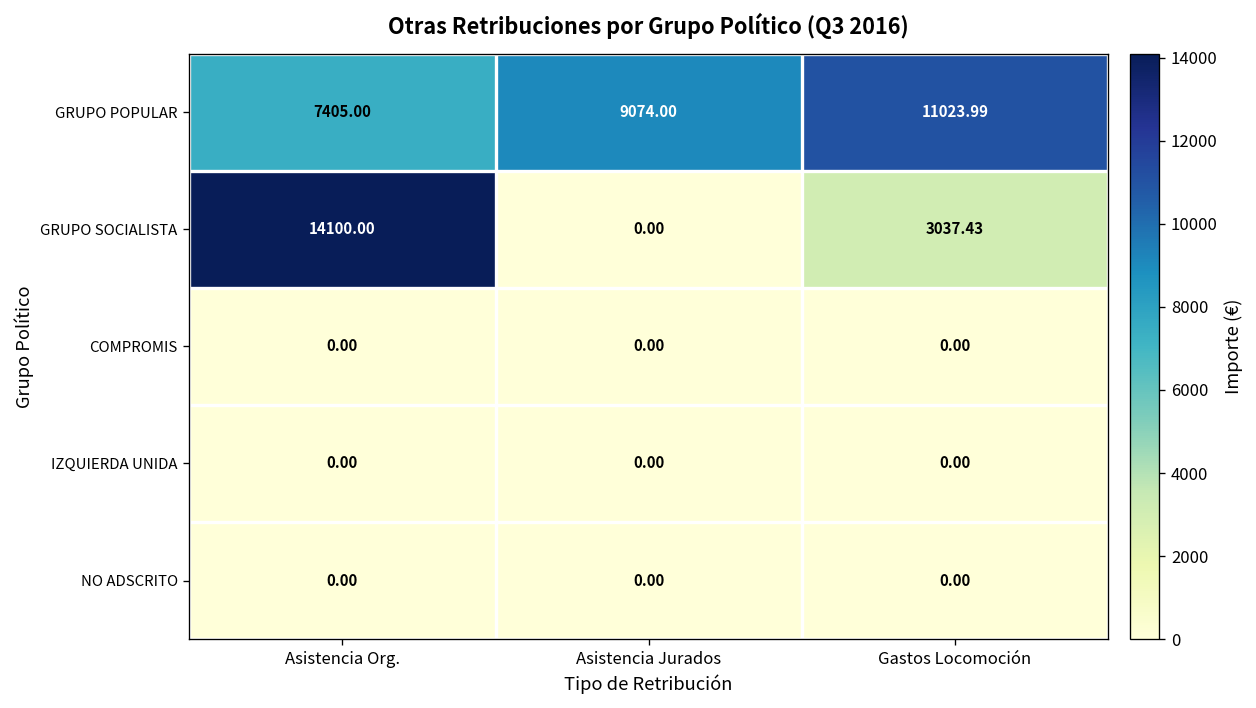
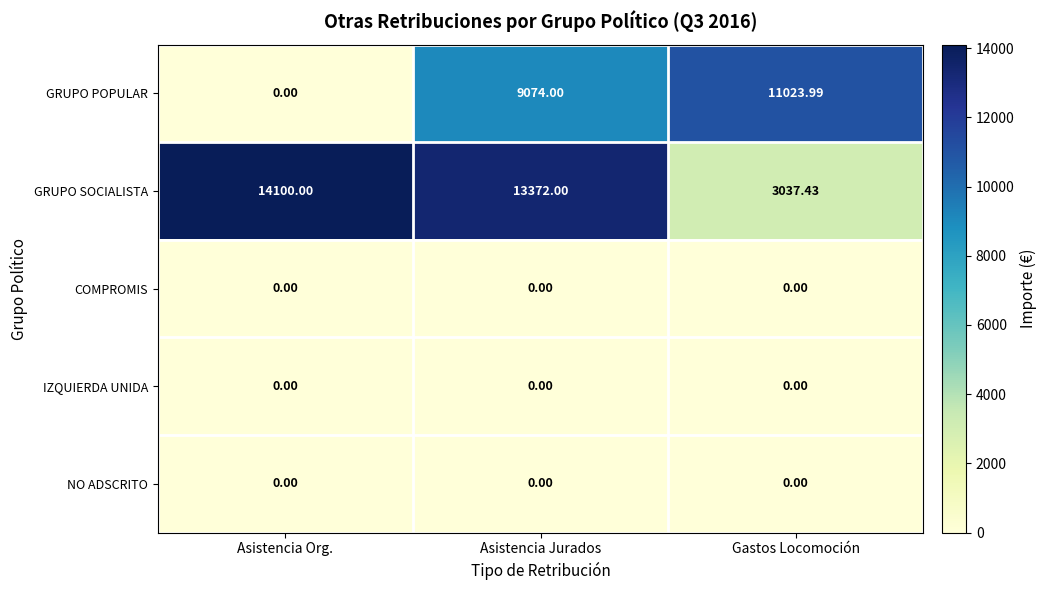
GRUPO POPULAR, Asistencia Org.: 7405.00 -> 0.00
GRUPO SOCIALISTA, Asistencia Jurados: 0.00 -> 13372.00
